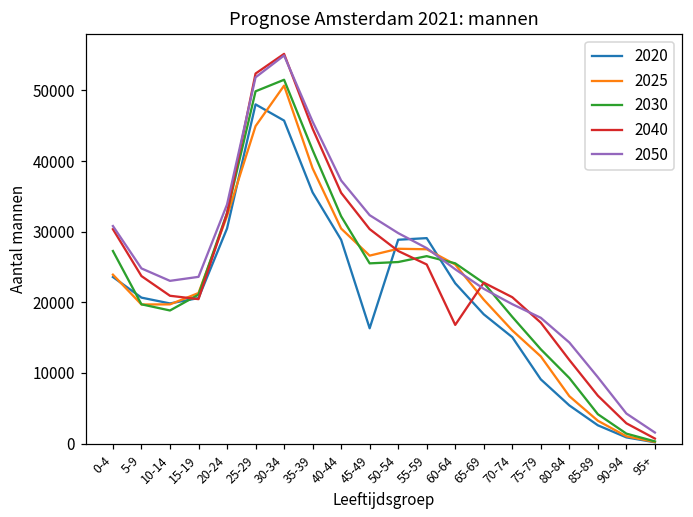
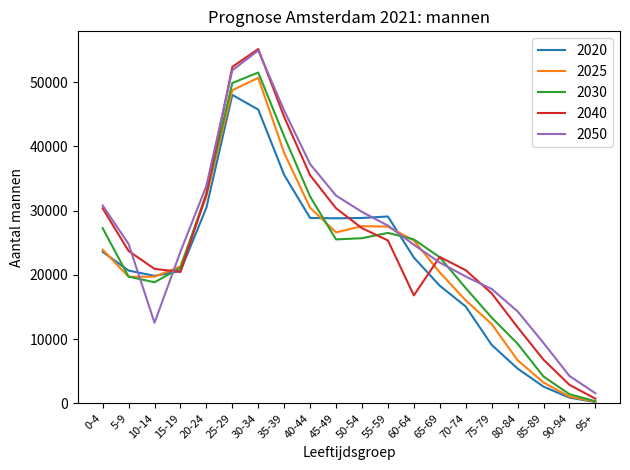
2050, 10-14: 23000 -> 13000
2025, 25-29: 45000 -> 49000
2020, 45-49: 16000 -> 29000
